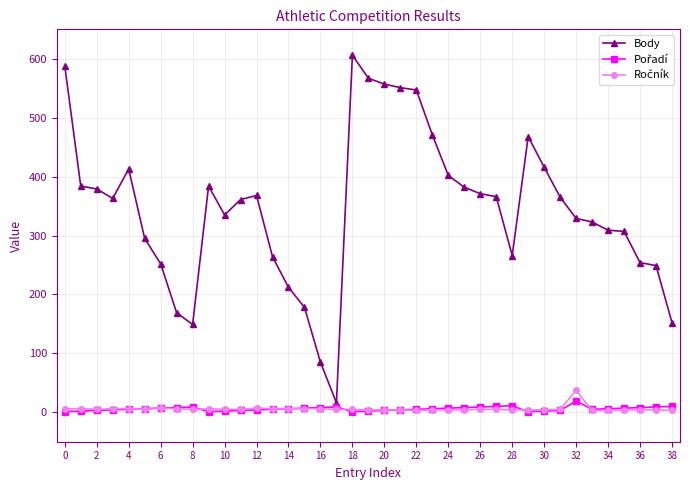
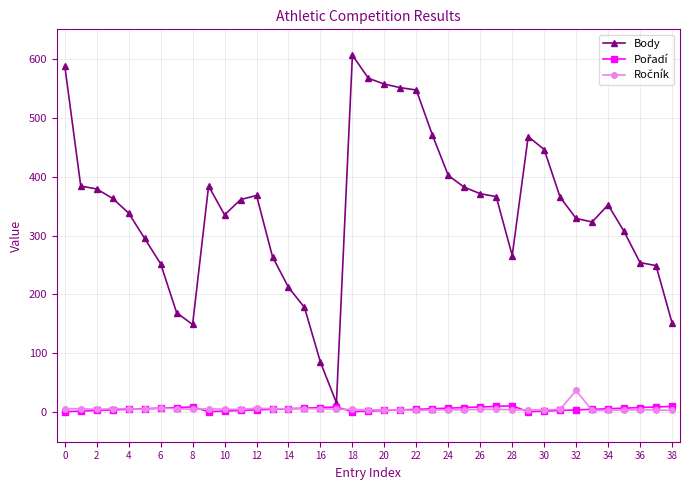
Body, 4: 410 -> 340
Body, 30: 420 -> 450
Pořadí, 32: 20 -> 0
Body, 34: 310 -> 350
